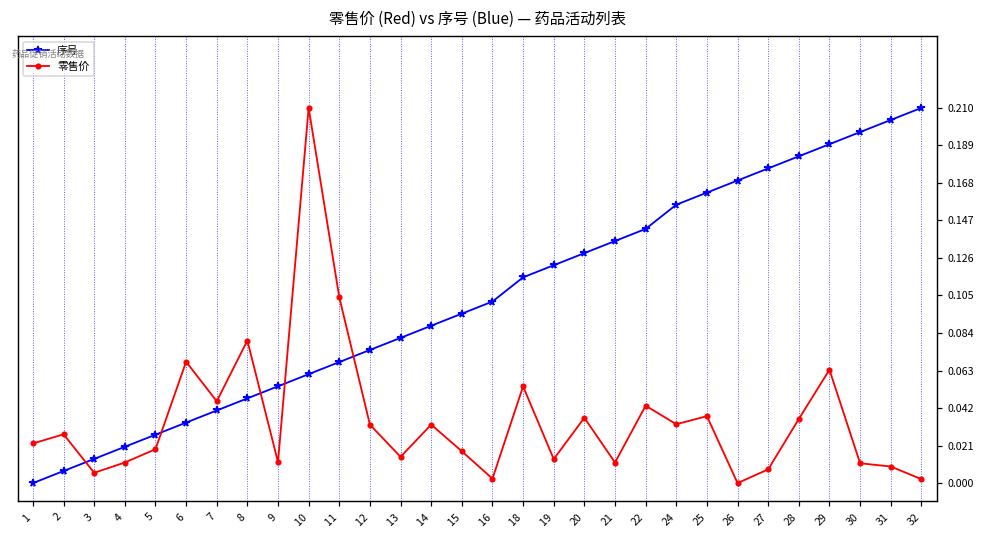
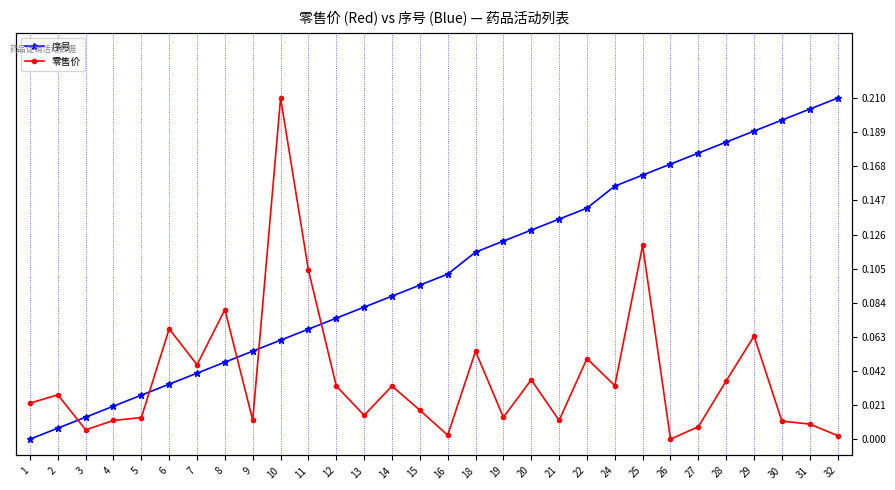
零售价, 5: 0.019 -> 0.013
零售价, 22: 0.043 -> 0.050
零售价, 25: 0.037 -> 0.119
